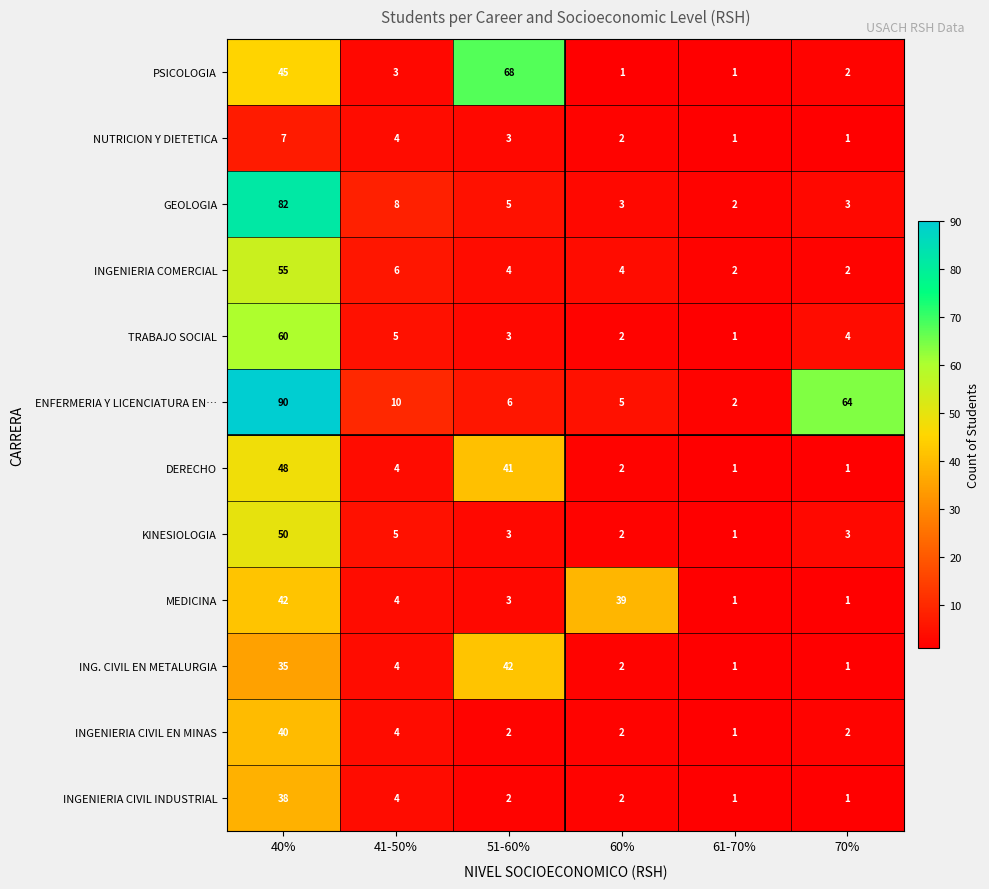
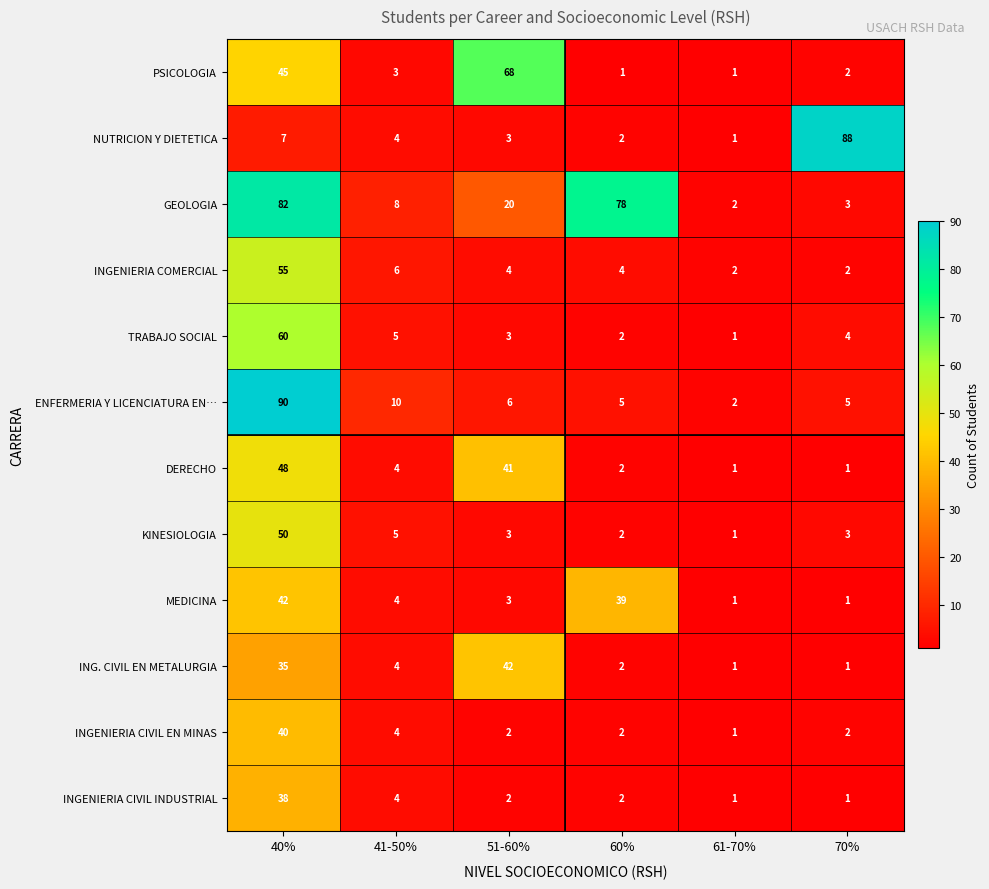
NUTRICION Y DIETETICA, 70%: 1 -> 88
GEOLOGIA, 51-60%: 5 -> 20
GEOLOGIA, 60%: 3 -> 78
ENFERMERIA Y LICENCIATURA EN…, 70%: 64 -> 5
